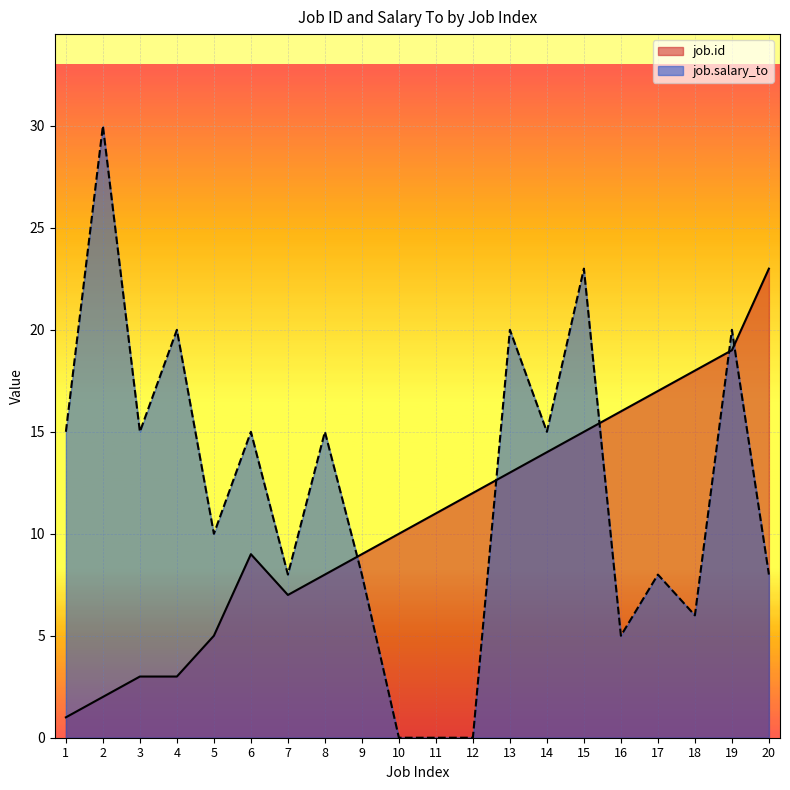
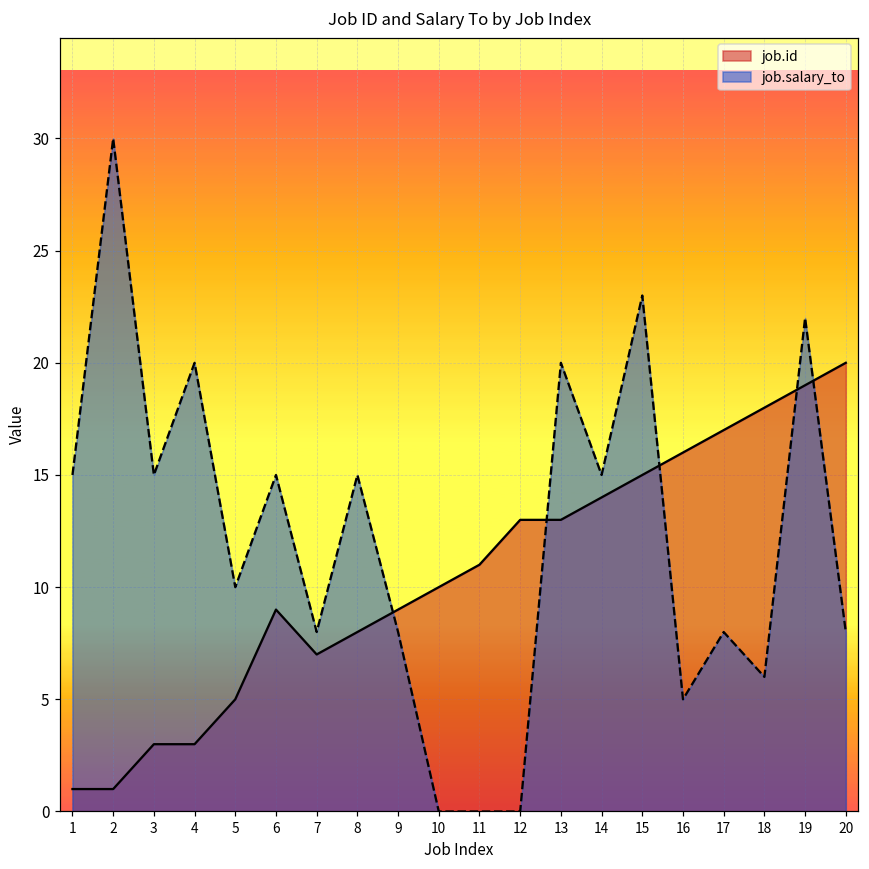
job.id, 2: 2 -> 1
job.id, 12: 12 -> 13
job.salary_to, 19: 20 -> 22
job.id, 20: 23 -> 20
